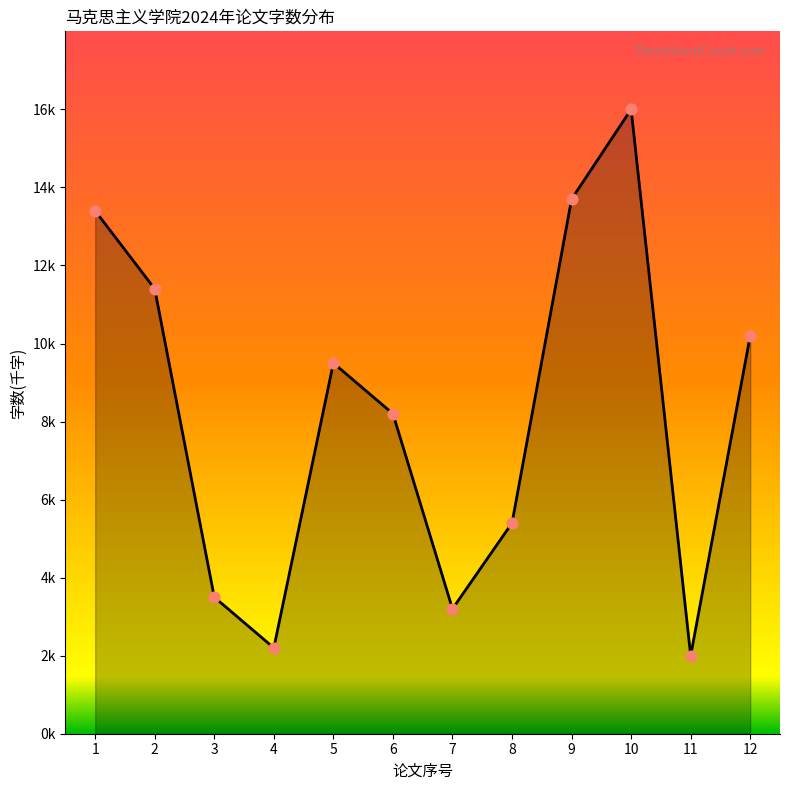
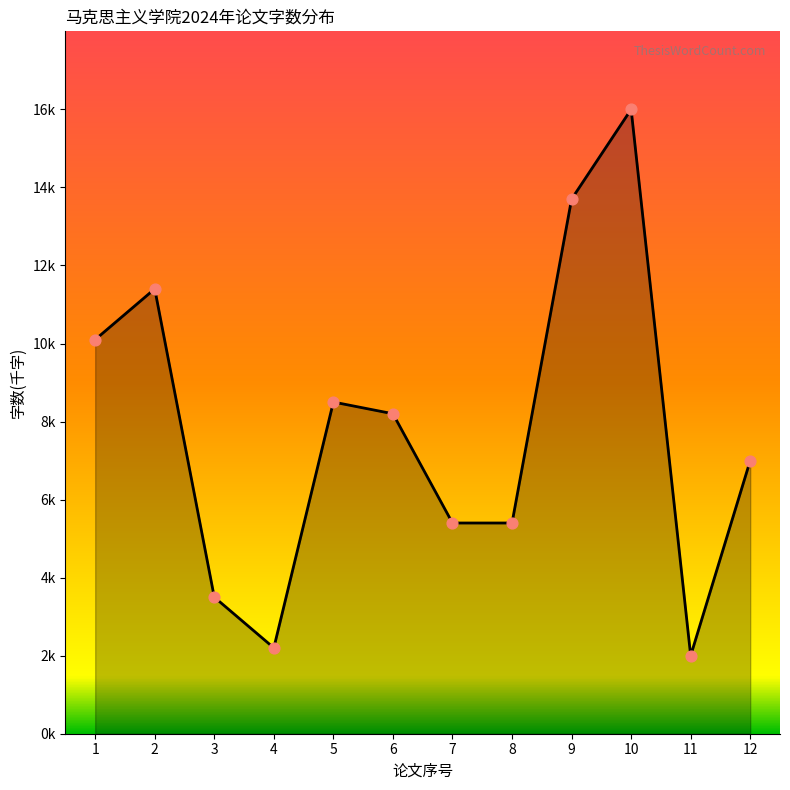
1: 13400 -> 10100
5: 9500 -> 8500
7: 3200 -> 5400
12: 10200 -> 7000
